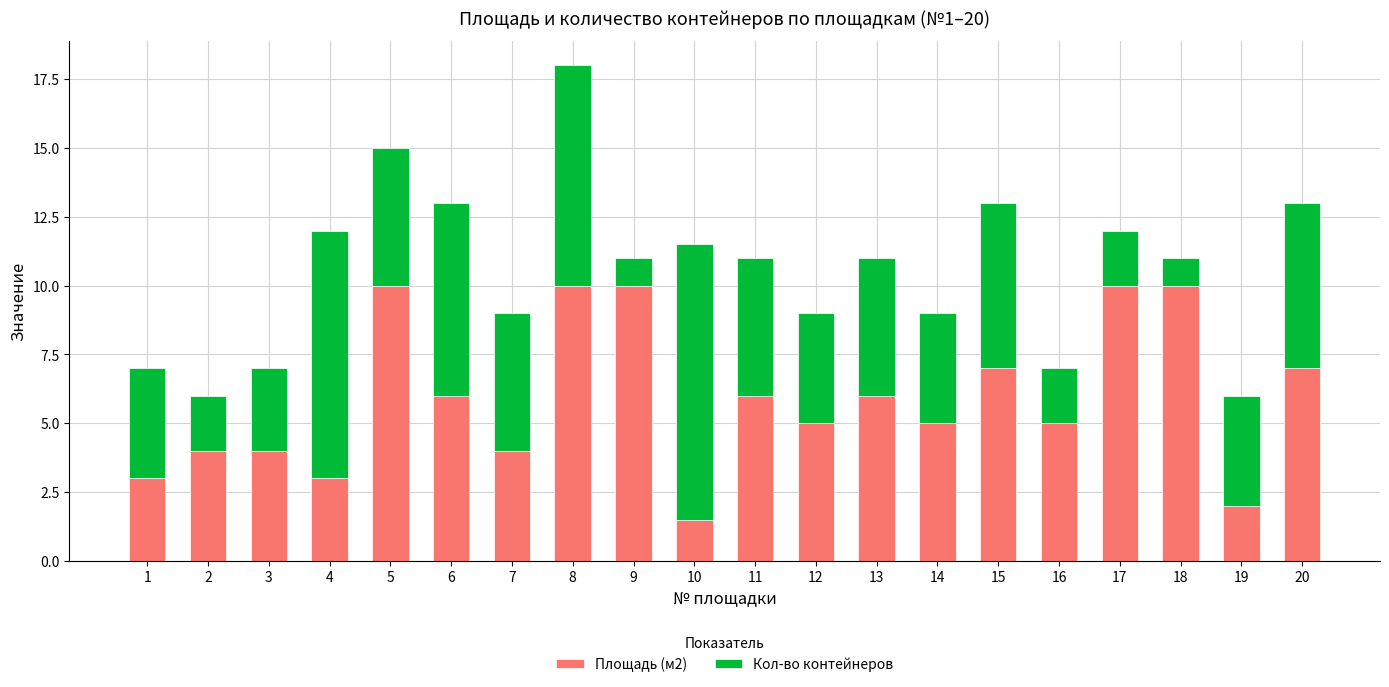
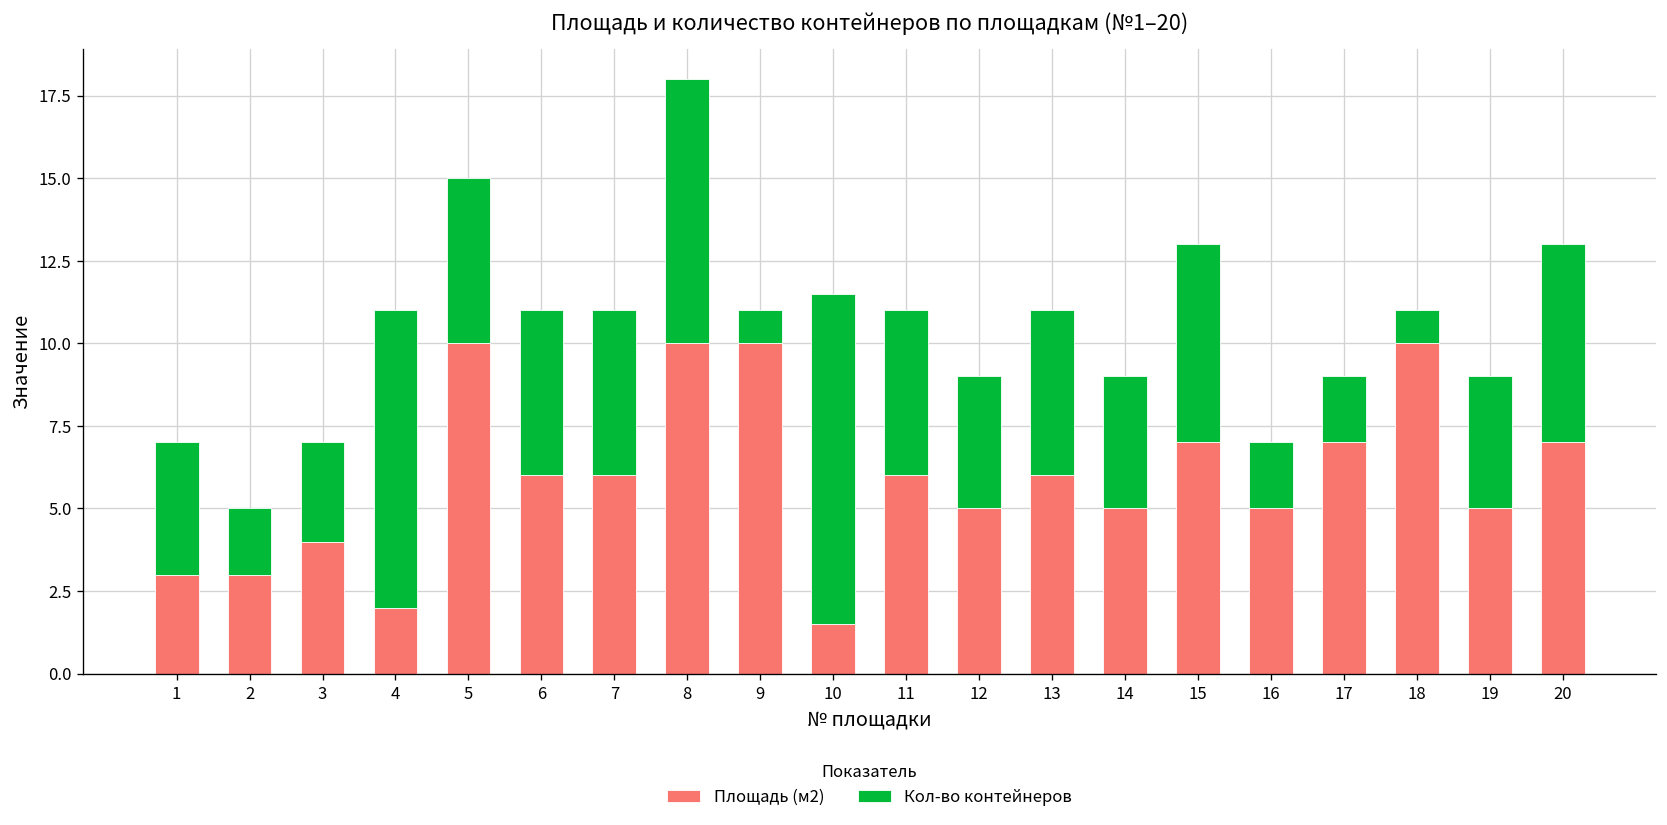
Площадь (м2), 2: 4 -> 3
Площадь (м2), 4: 3 -> 2
Кол-во контейнеров, 6: 7 -> 5
Площадь (м2), 7: 4 -> 6
Площадь (м2), 17: 10 -> 7
Площадь (м2), 19: 2 -> 5
